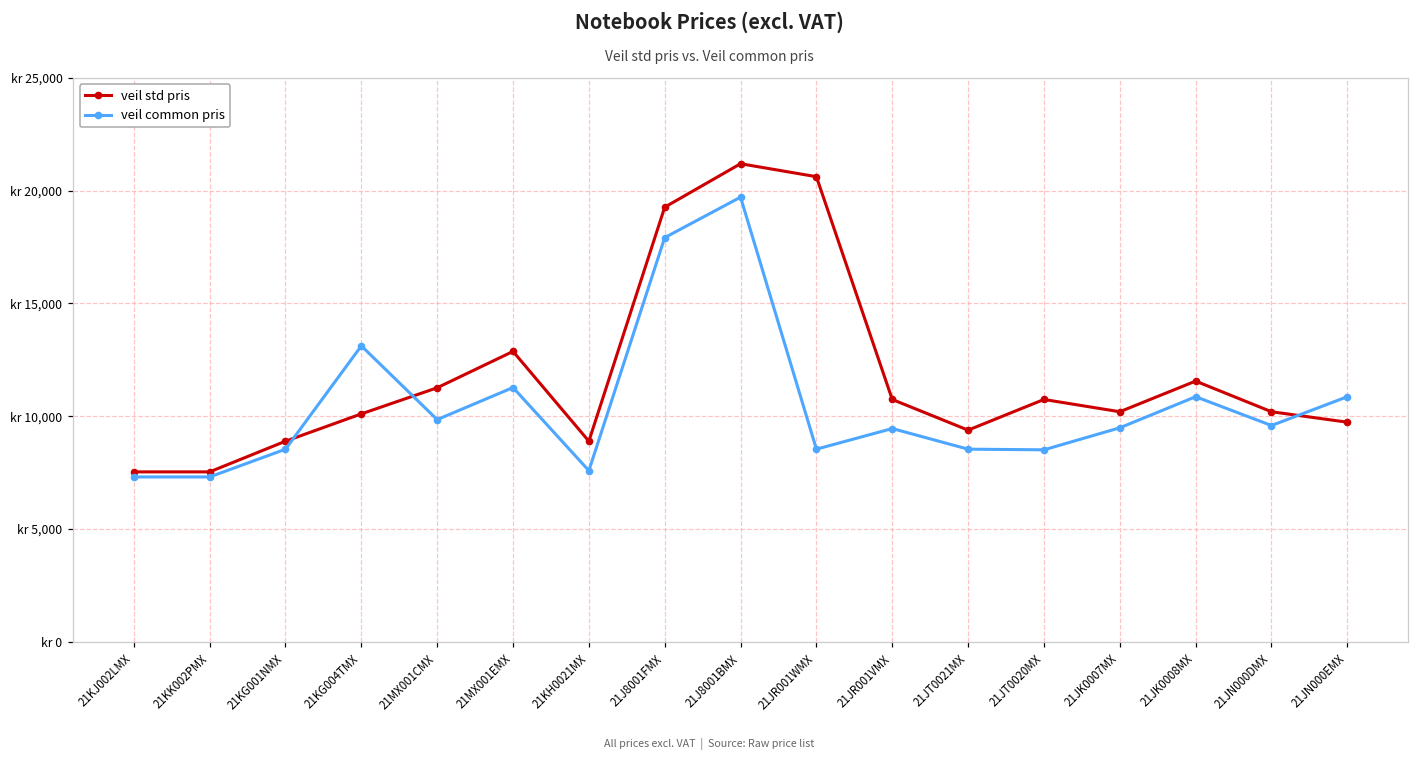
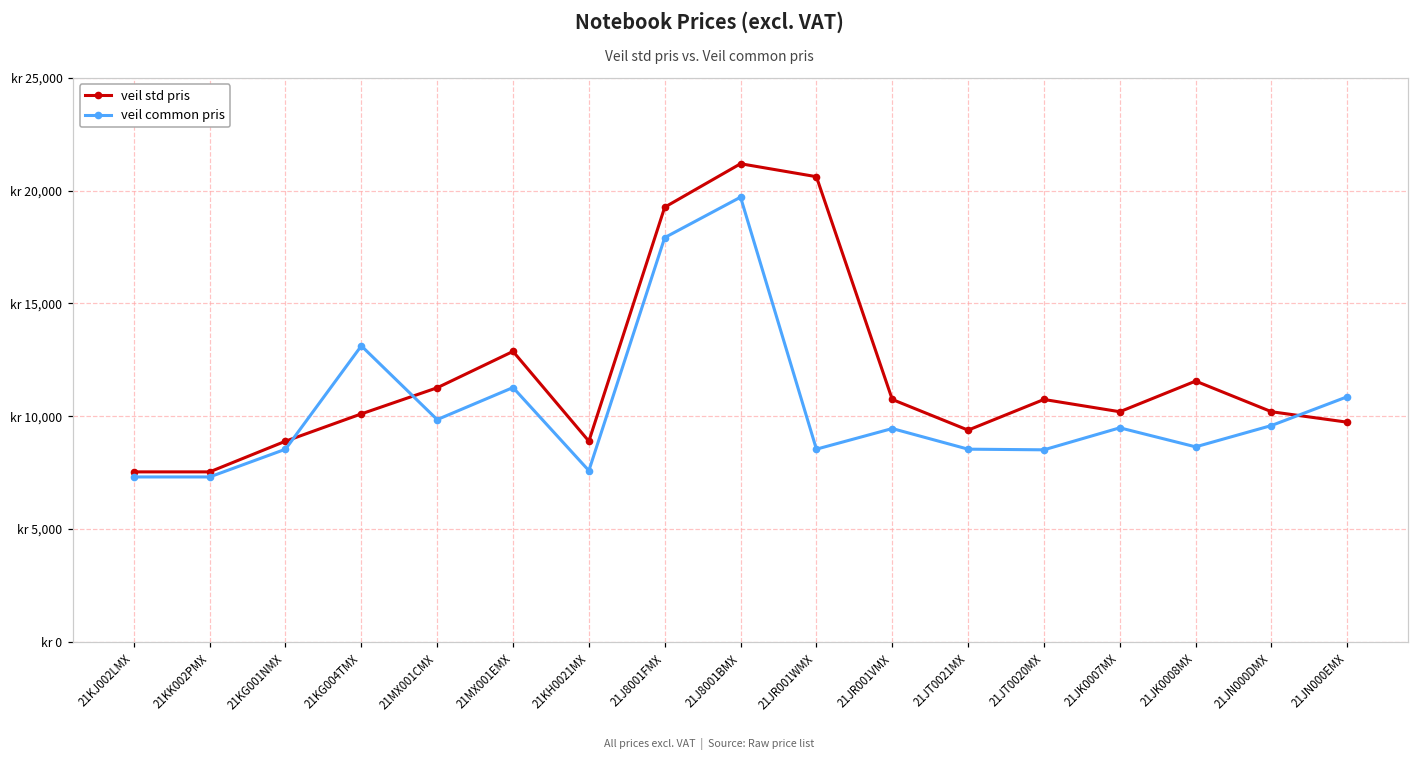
veil common pris, 21JK0008MX: kr 10,900 -> kr 8,600
